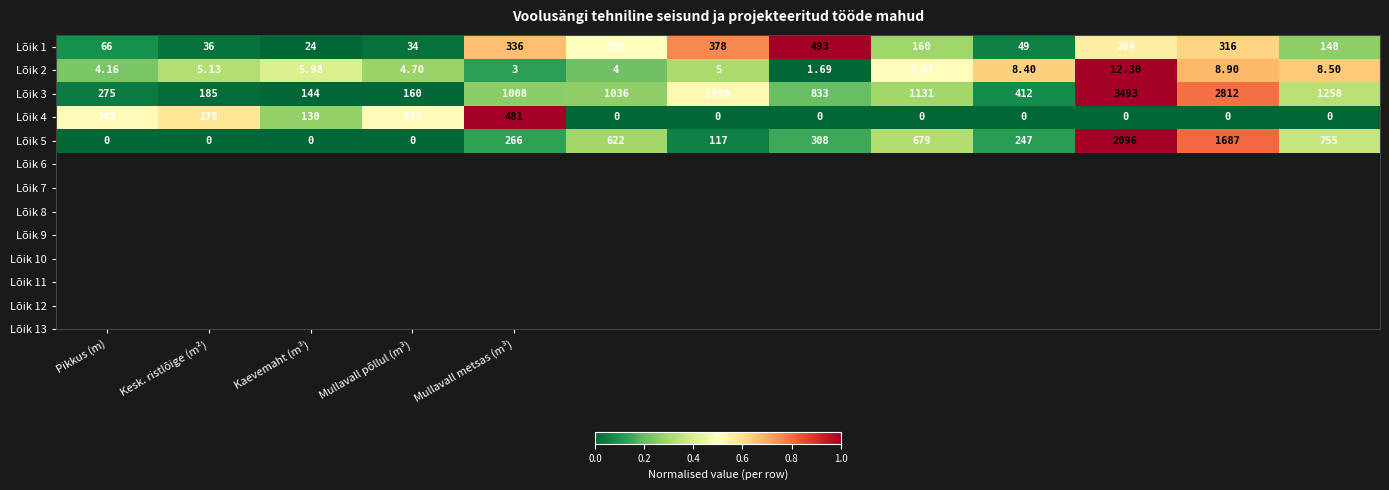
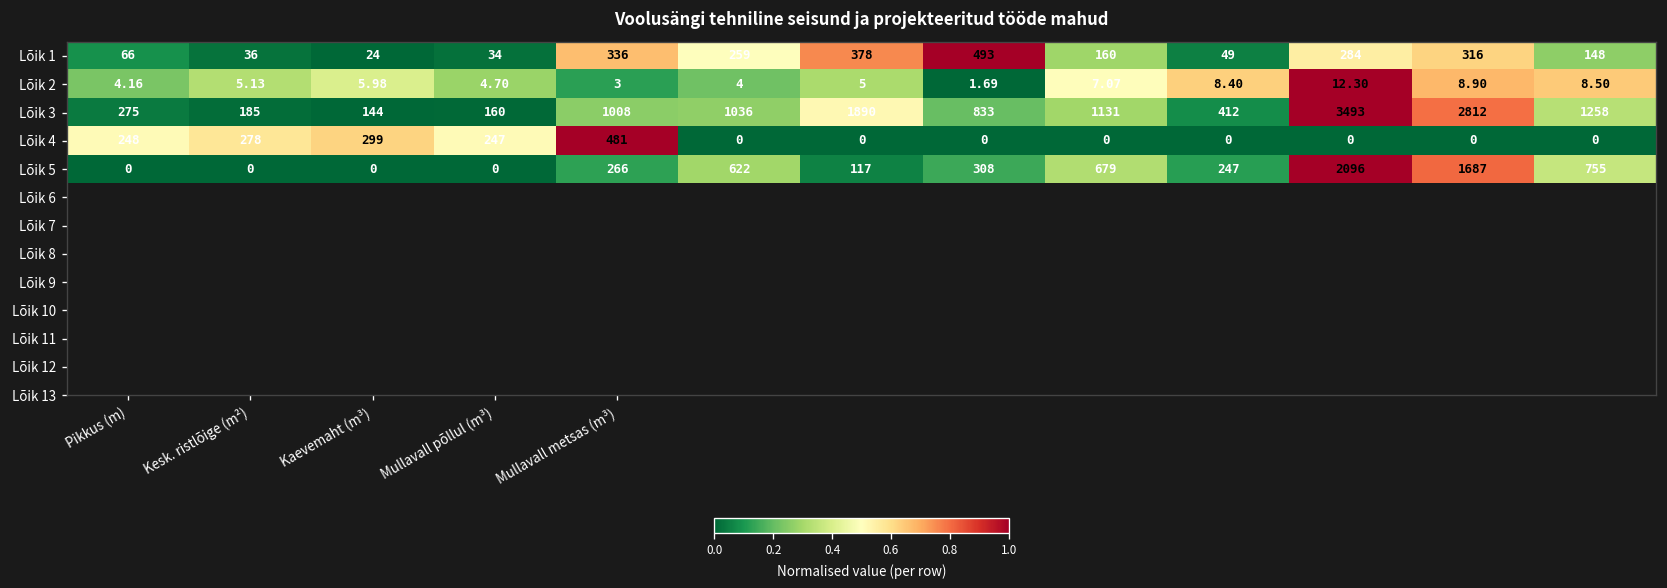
Lõik 4, Kaevemaht (m³): 130 -> 299
